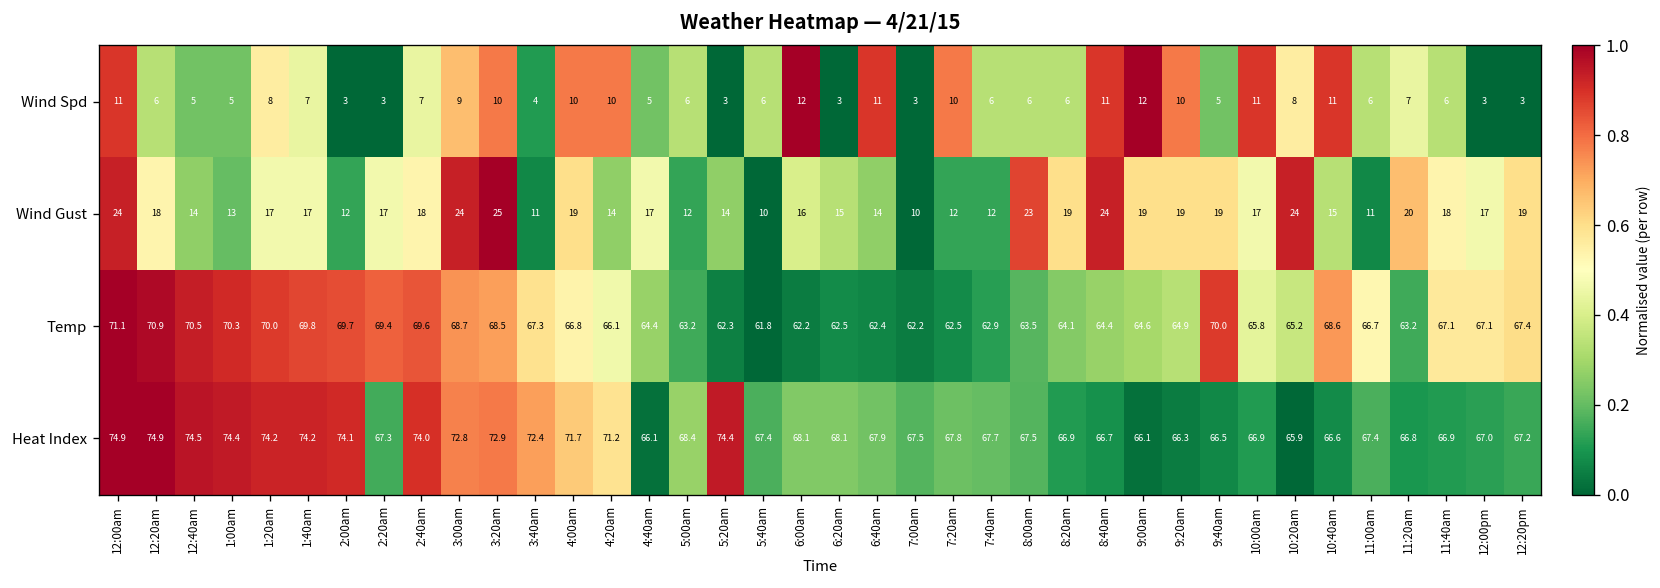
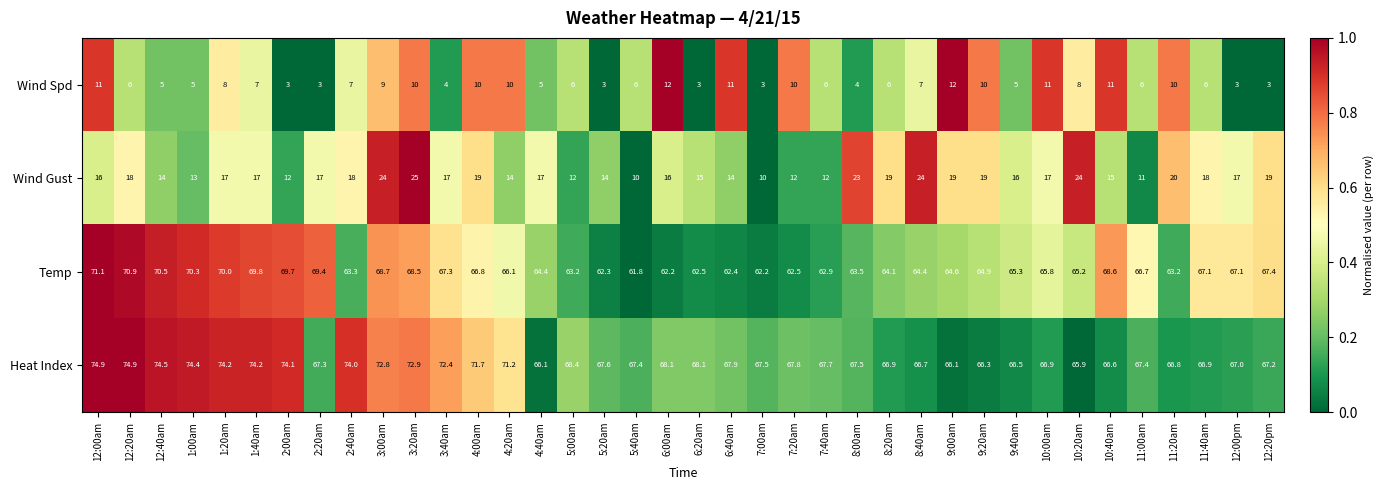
Wind Spd, 8:00am: 6 -> 4
Wind Spd, 8:40am: 11 -> 7
Wind Spd, 11:20am: 7 -> 10
Wind Gust, 12:00am: 24 -> 16
Wind Gust, 3:40am: 11 -> 17
Wind Gust, 9:40am: 19 -> 16
Temp, 2:40am: 69.6 -> 63.3
Temp, 9:40am: 70.0 -> 65.3
Heat Index, 5:20am: 74.4 -> 67.6
